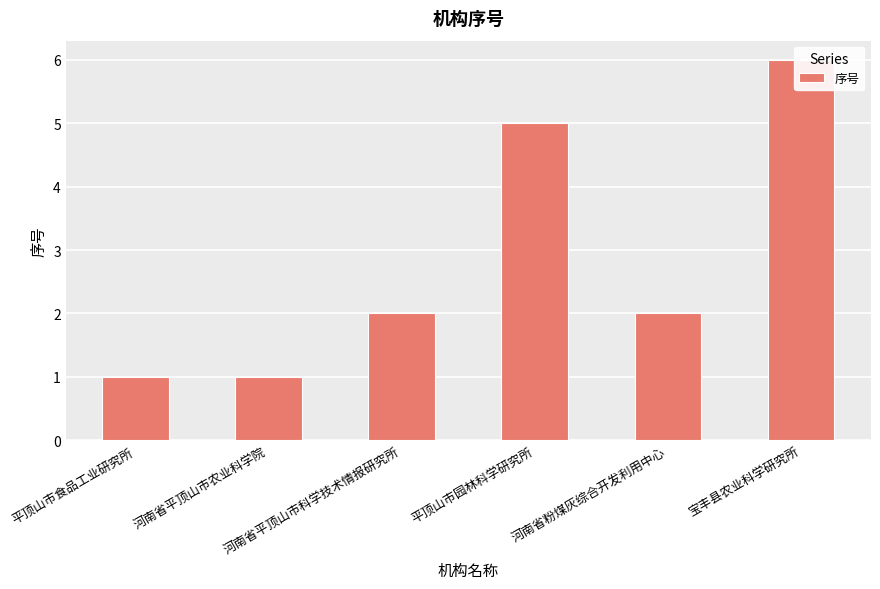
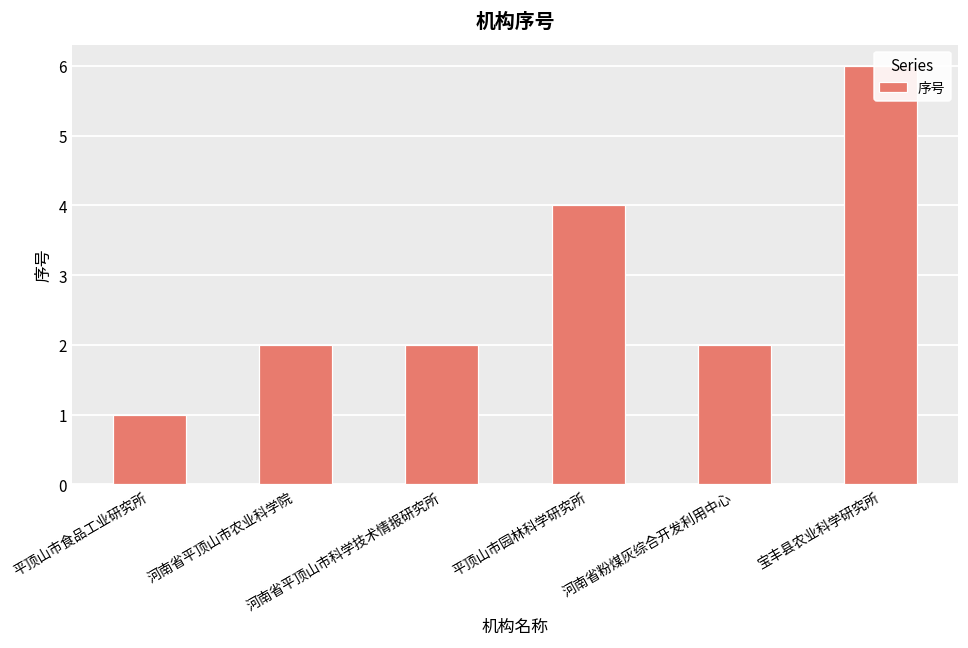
河南省平顶山市农业科学院: 1 -> 2
平顶山市园林科学研究所: 5 -> 4
